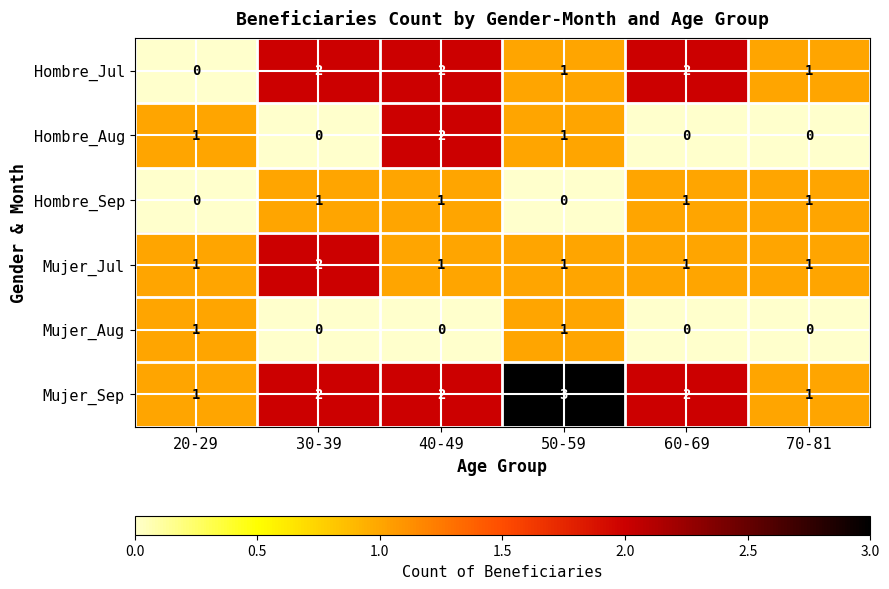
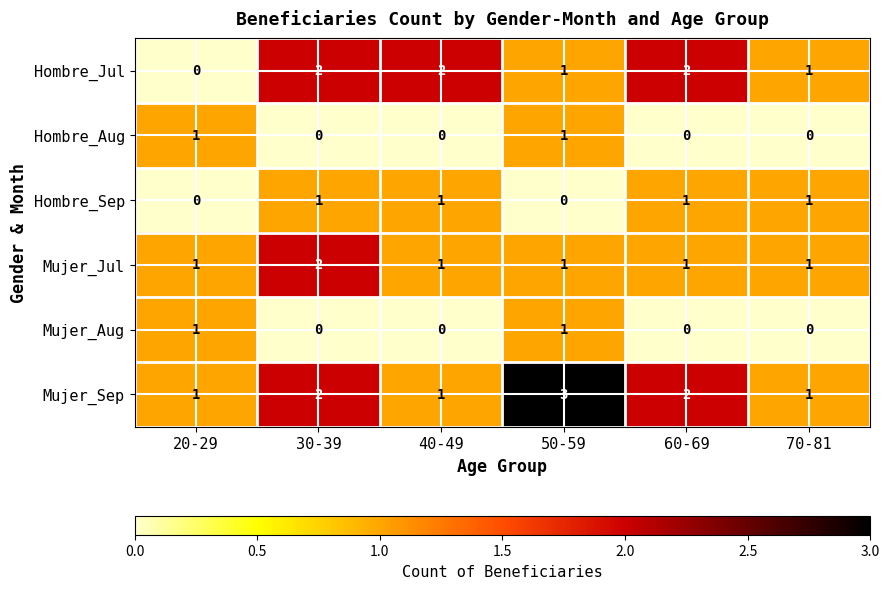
Hombre_Aug, 40-49: 2 -> 0
Mujer_Sep, 40-49: 2 -> 1
